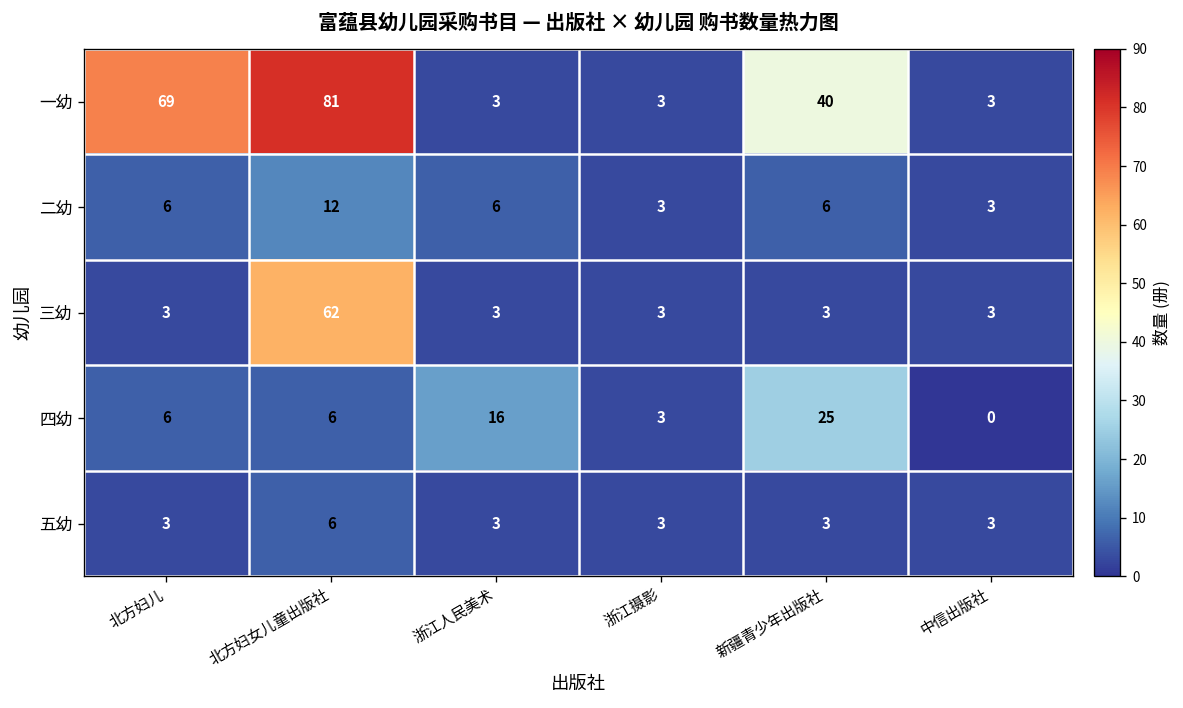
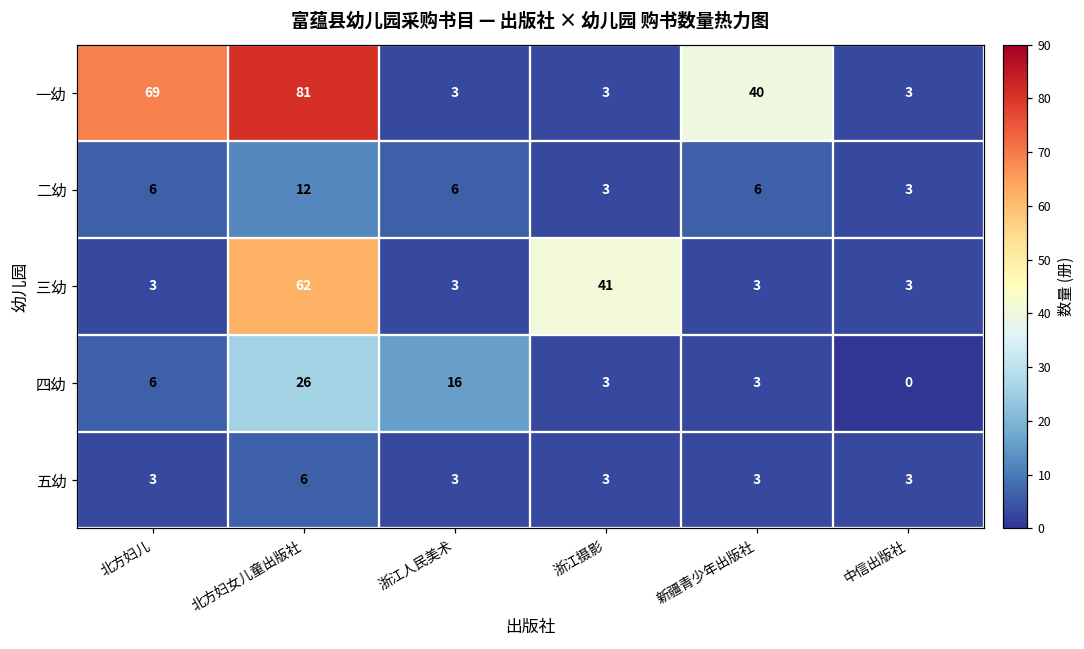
三幼, 浙江摄影: 3 -> 41
四幼, 北方妇女儿童出版社: 6 -> 26
四幼, 新疆青少年出版社: 25 -> 3
